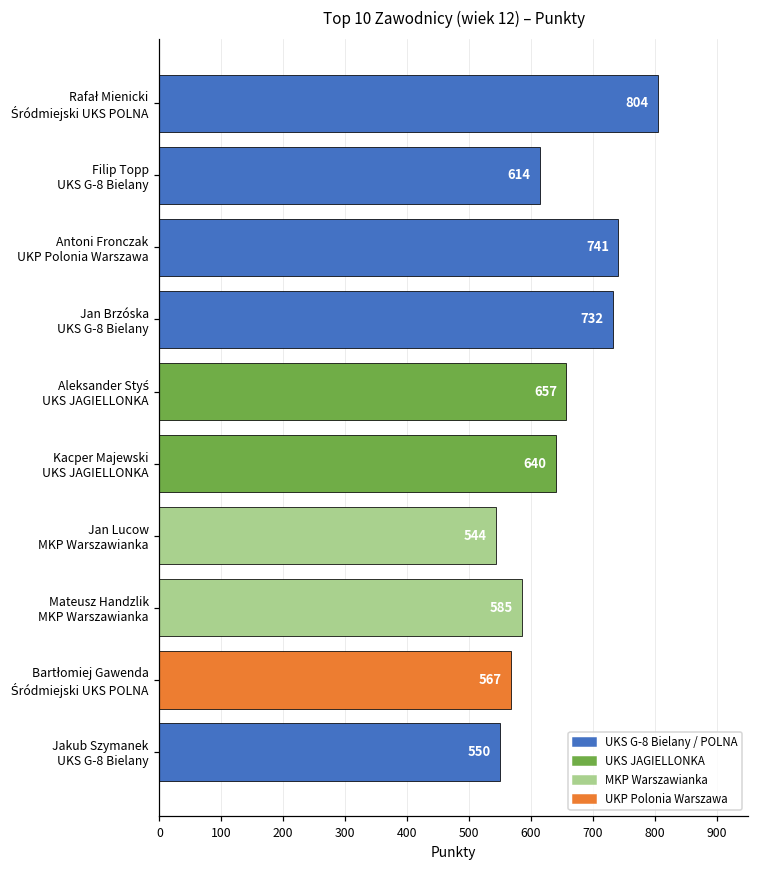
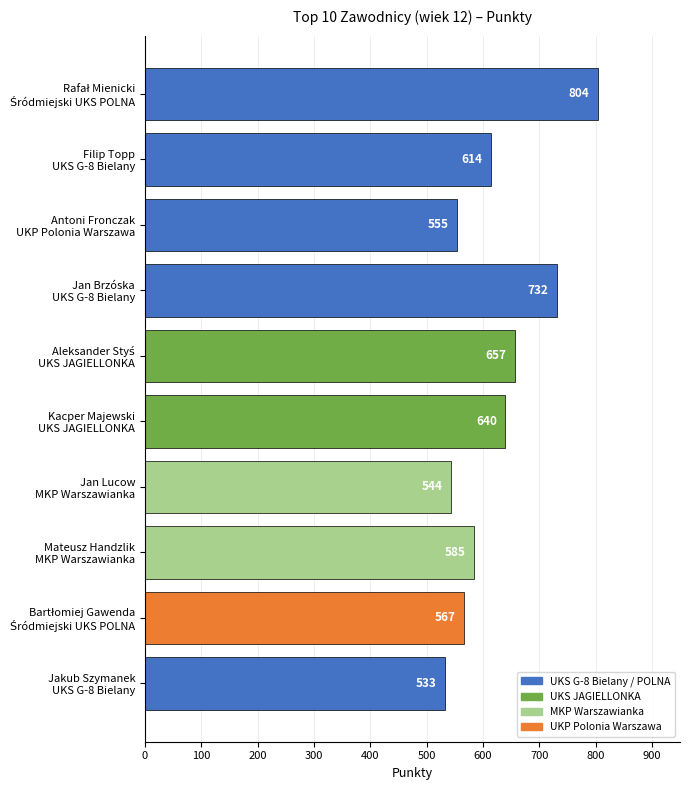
Antoni Fronczak UKP Polonia Warszawa: 741 -> 555
Jakub Szymanek UKS G-8 Bielany: 550 -> 533
